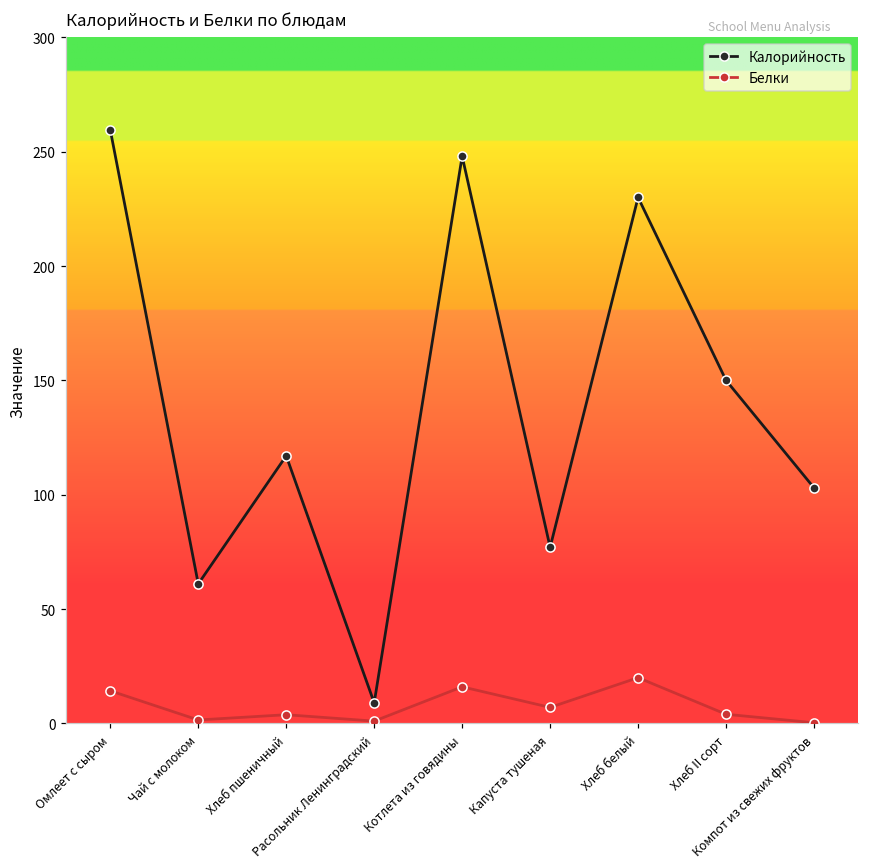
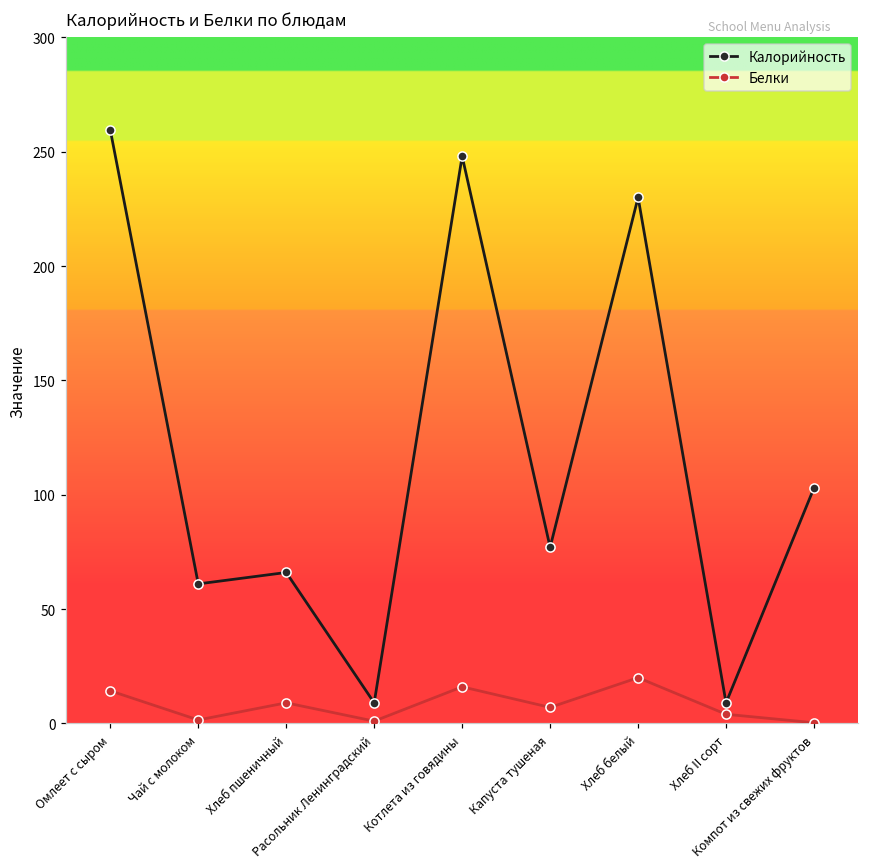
Калорийность, Хлеб пшеничный: 117 -> 66
Белки, Хлеб пшеничный: 4 -> 9
Калорийность, Хлеб II сорт: 150 -> 9
